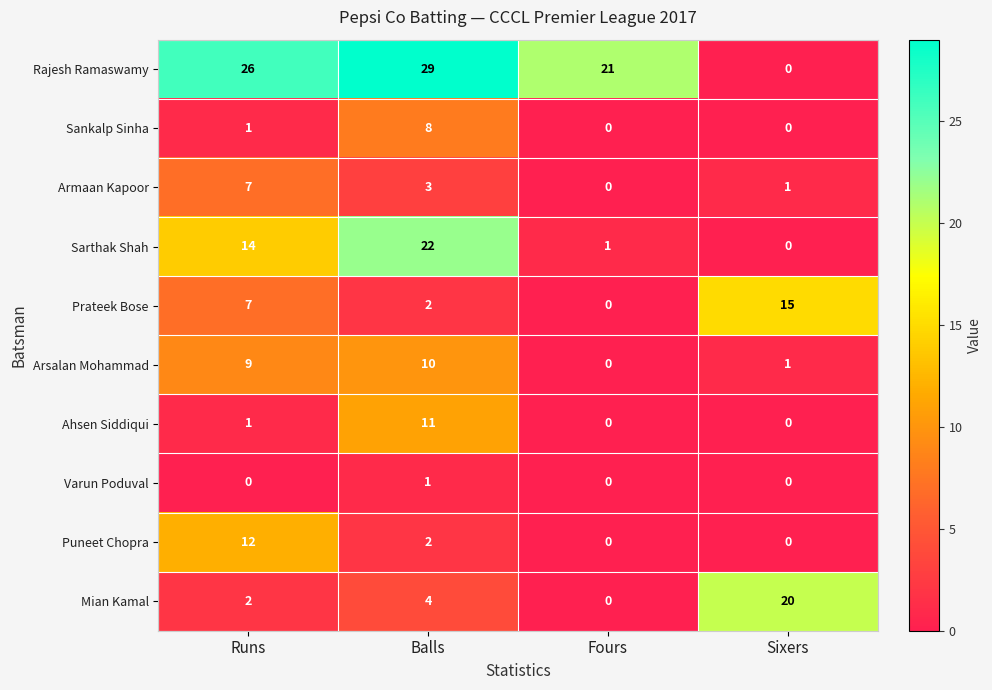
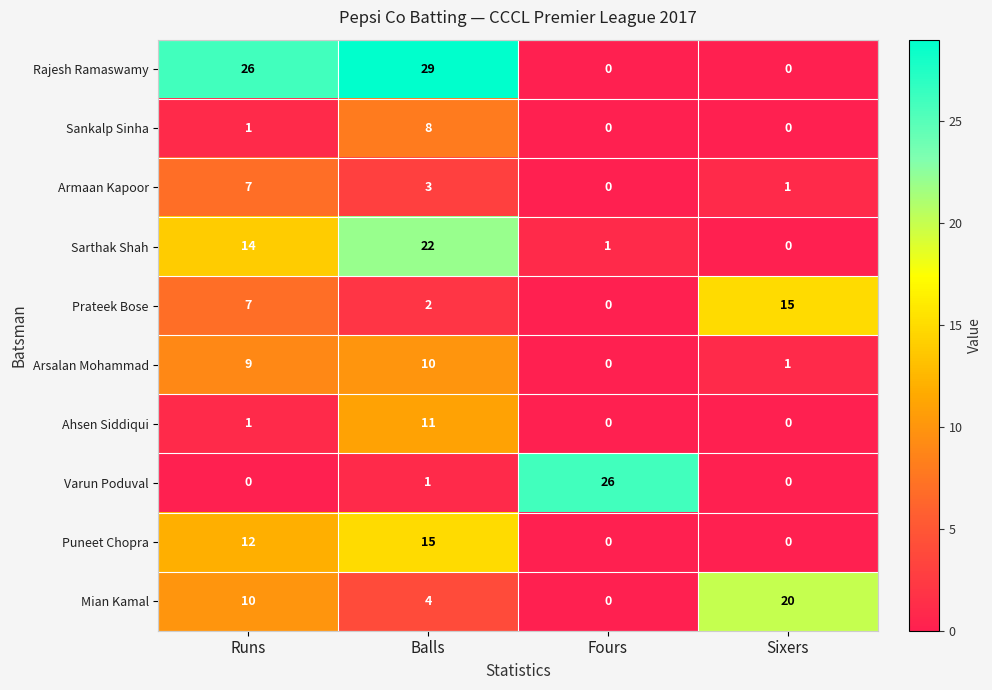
Rajesh Ramaswamy, Fours: 21 -> 0
Varun Poduval, Fours: 0 -> 26
Puneet Chopra, Balls: 2 -> 15
Mian Kamal, Runs: 2 -> 10
